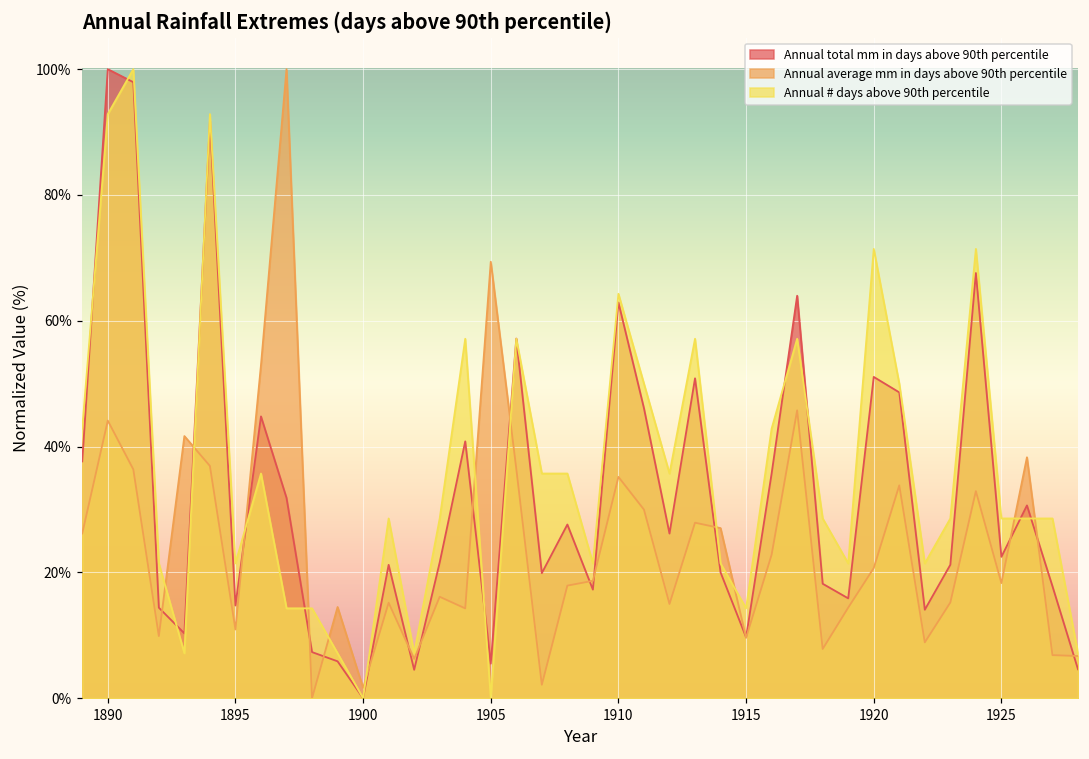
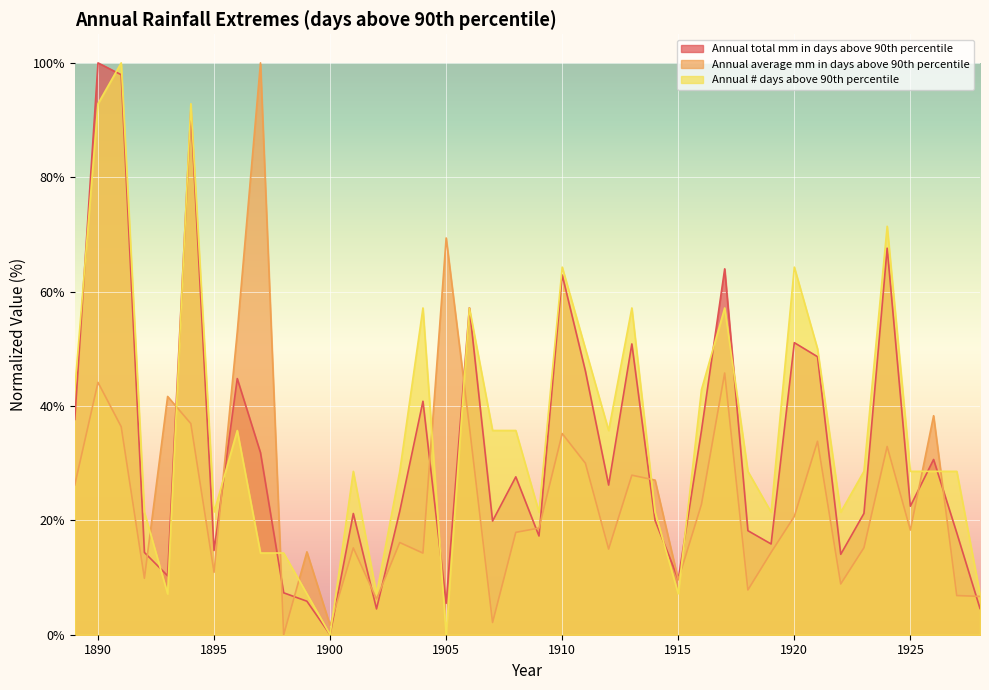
Annual # days above 90th percentile, 1915: 14% -> 7%
Annual # days above 90th percentile, 1920: 71% -> 64%
